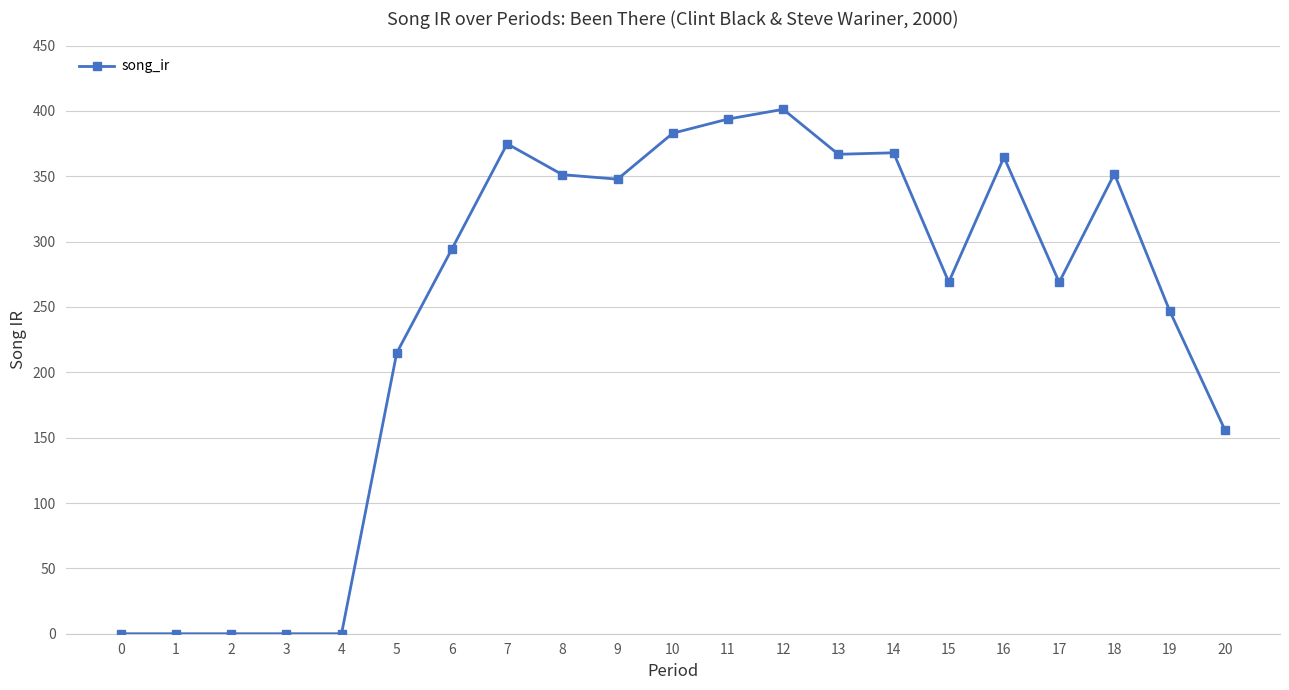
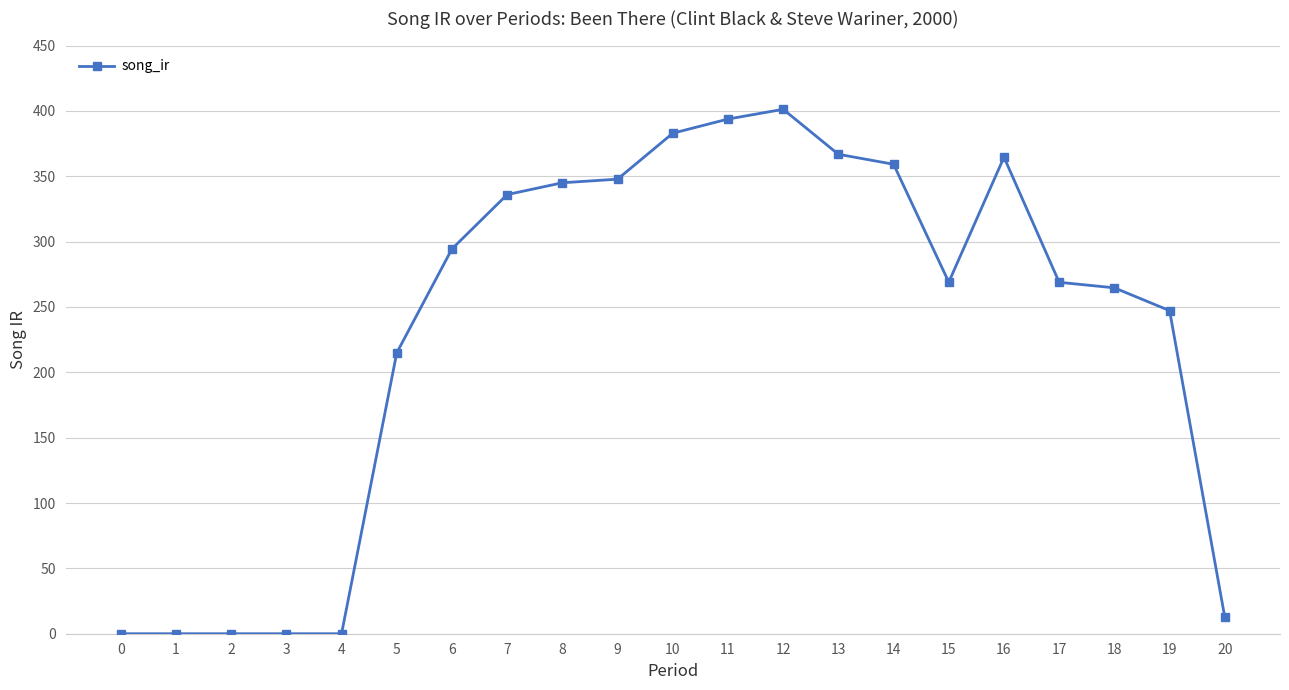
7: 375 -> 336
8: 351 -> 345
14: 368 -> 359
18: 352 -> 265
20: 156 -> 13
